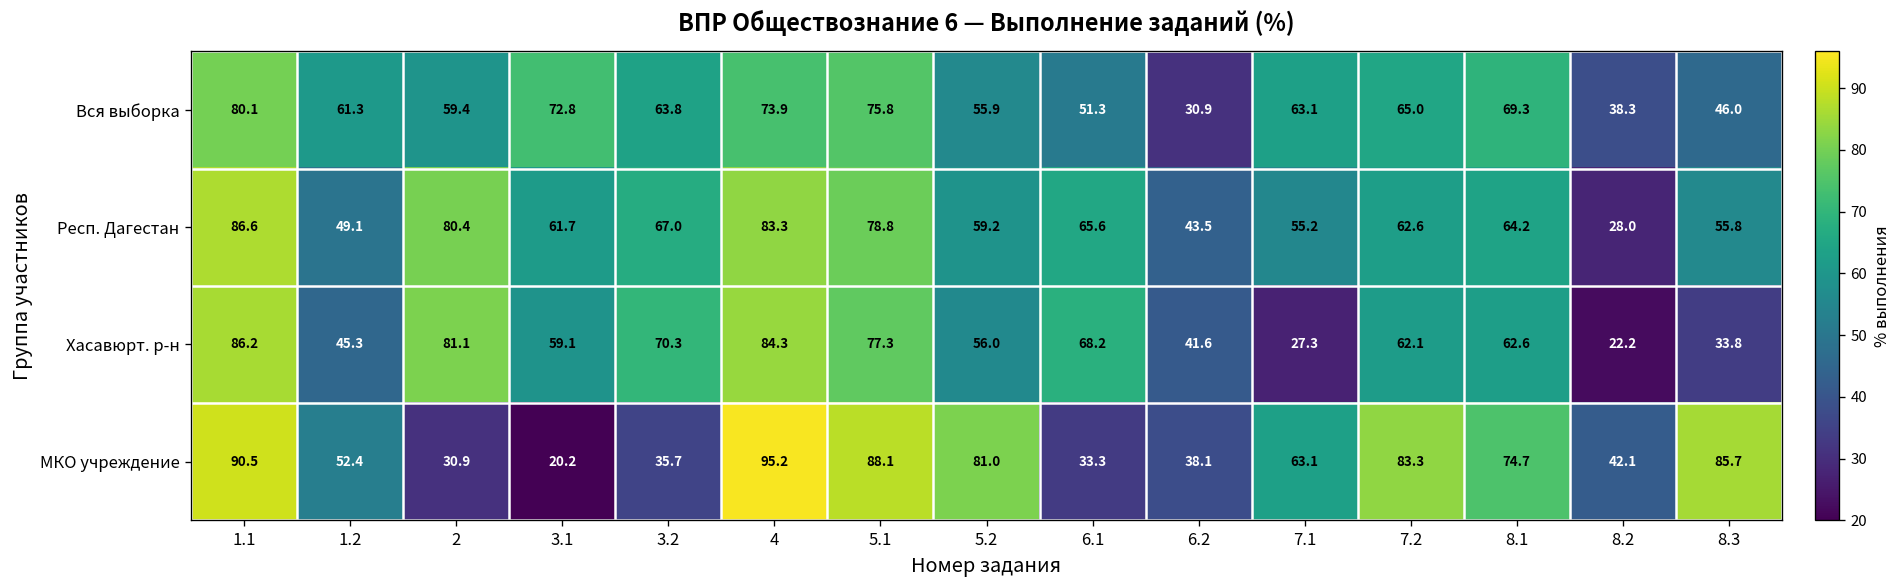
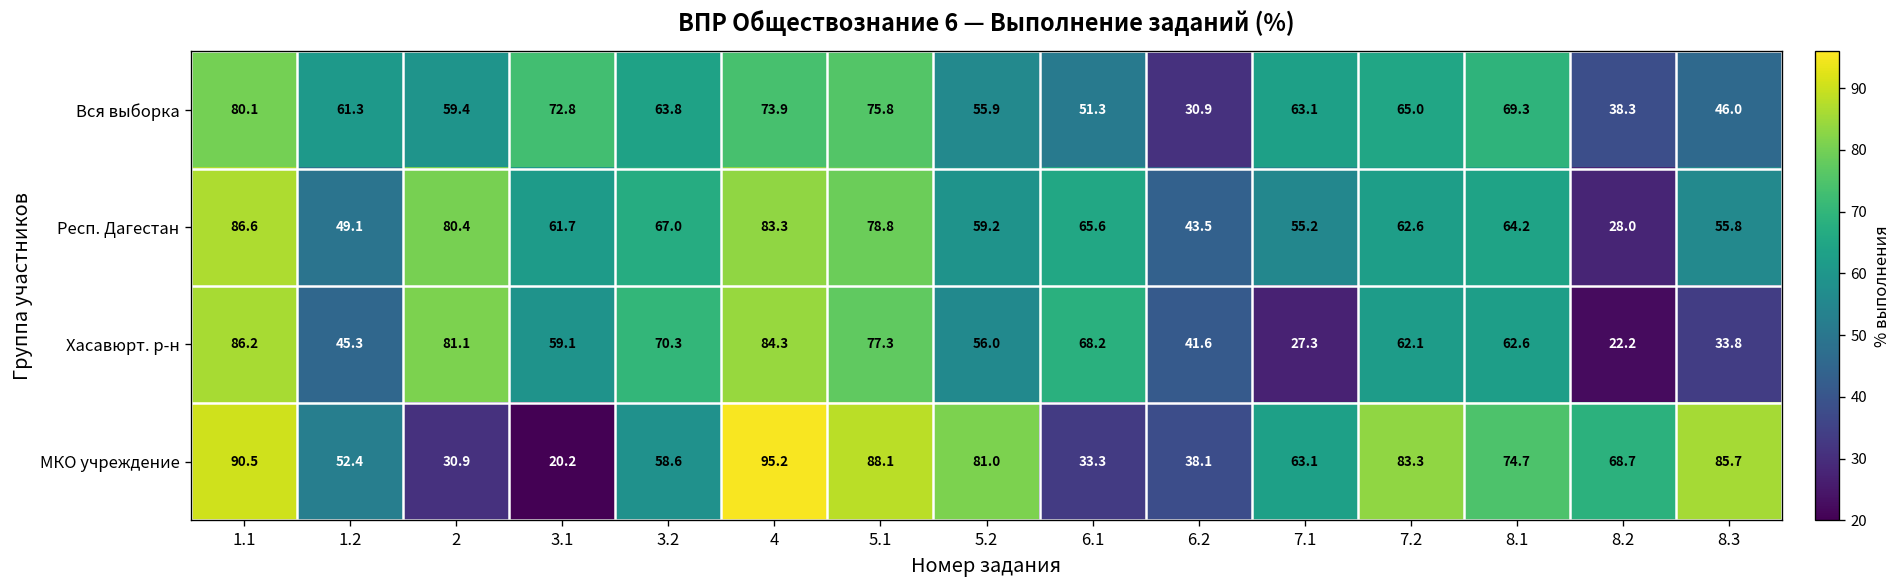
МКО учреждение, 3.2: 35.7 -> 58.6
МКО учреждение, 8.2: 42.1 -> 68.7
